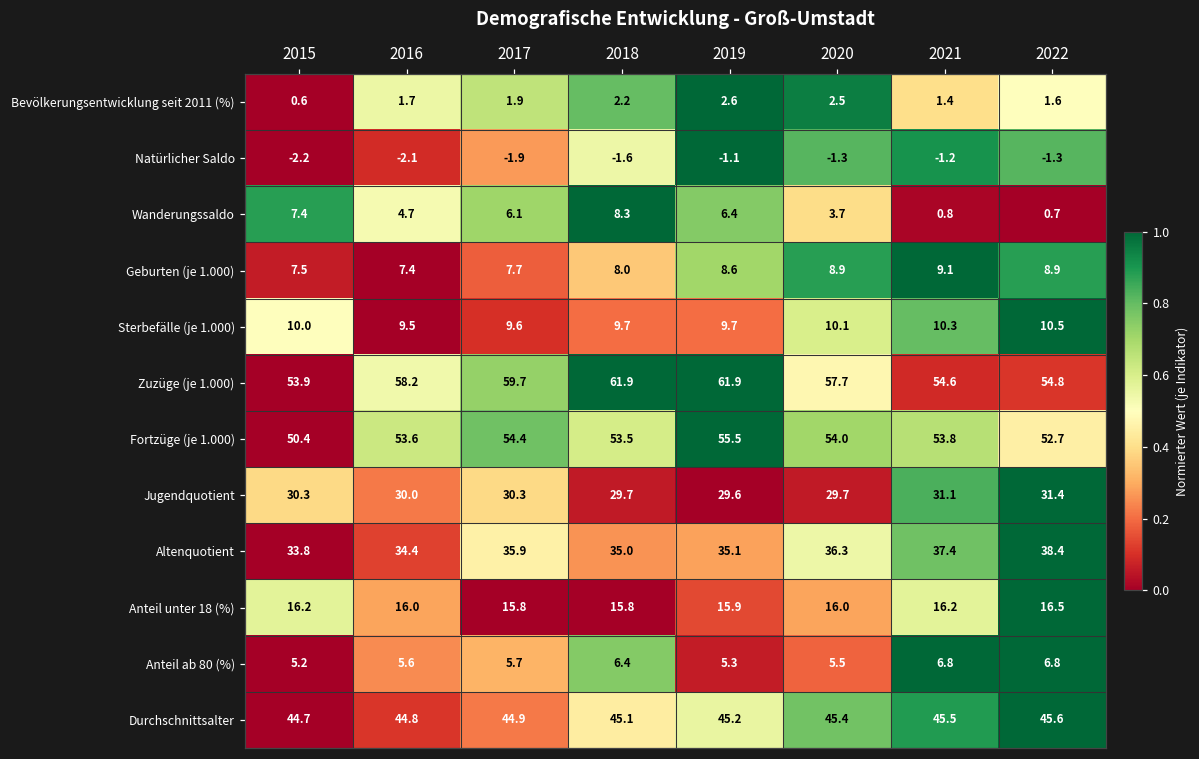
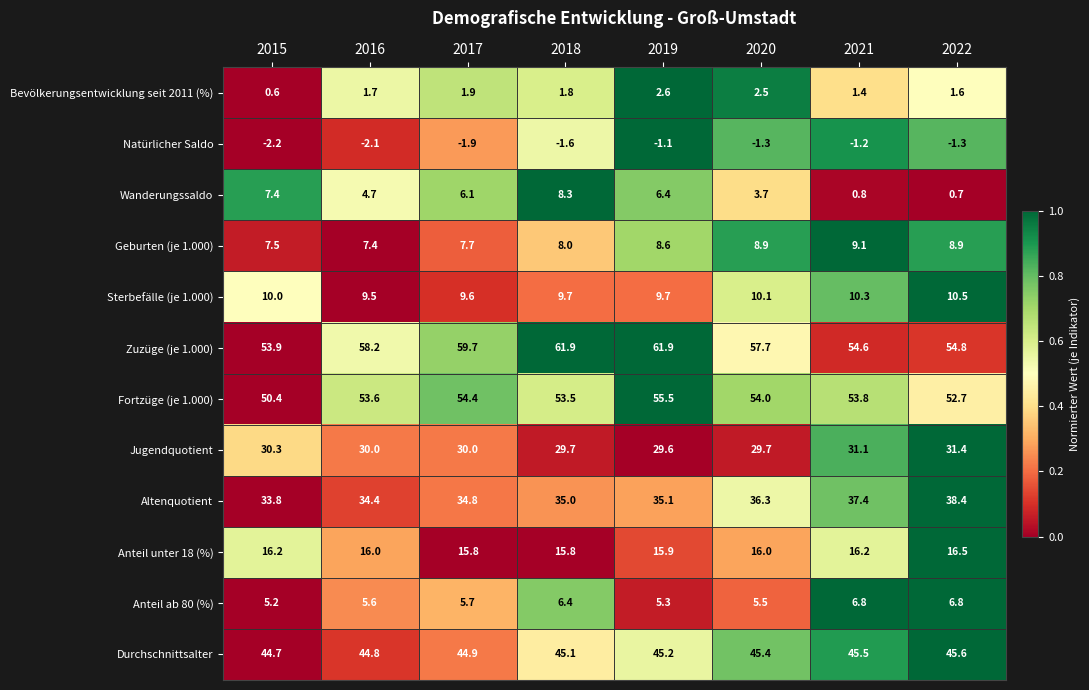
Bevölkerungsentwicklung seit 2011 (%), 2018: 2.2 -> 1.8
Jugendquotient, 2017: 30.3 -> 30.0
Altenquotient, 2017: 35.9 -> 34.8
